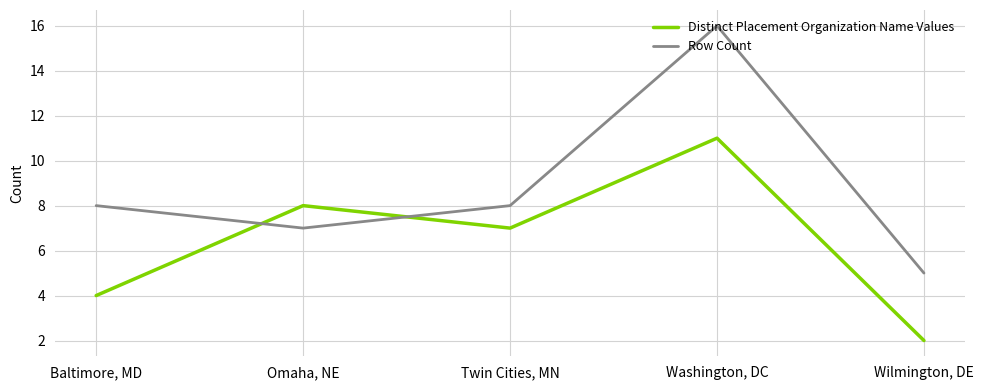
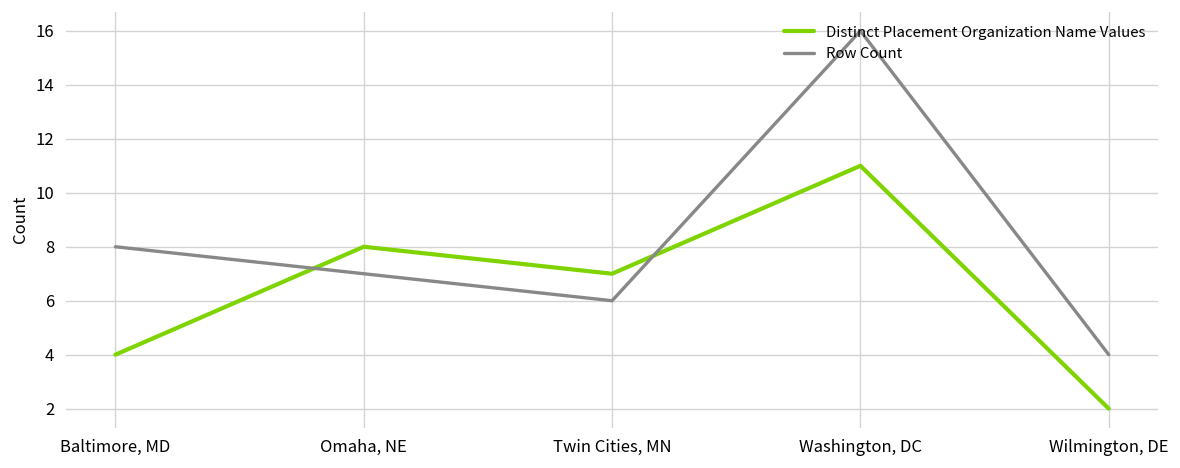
Row Count, Twin Cities, MN: 8 -> 6
Row Count, Wilmington, DE: 5 -> 4
